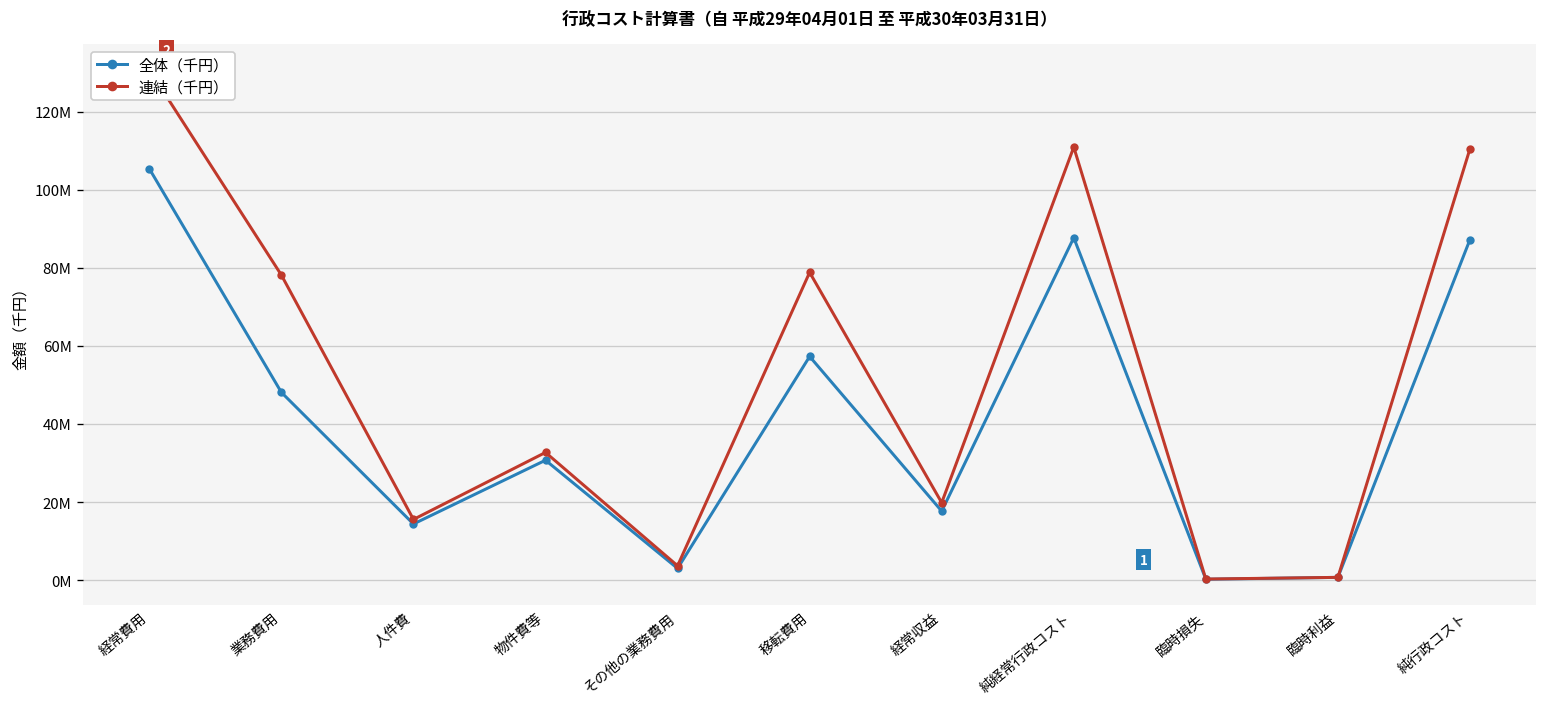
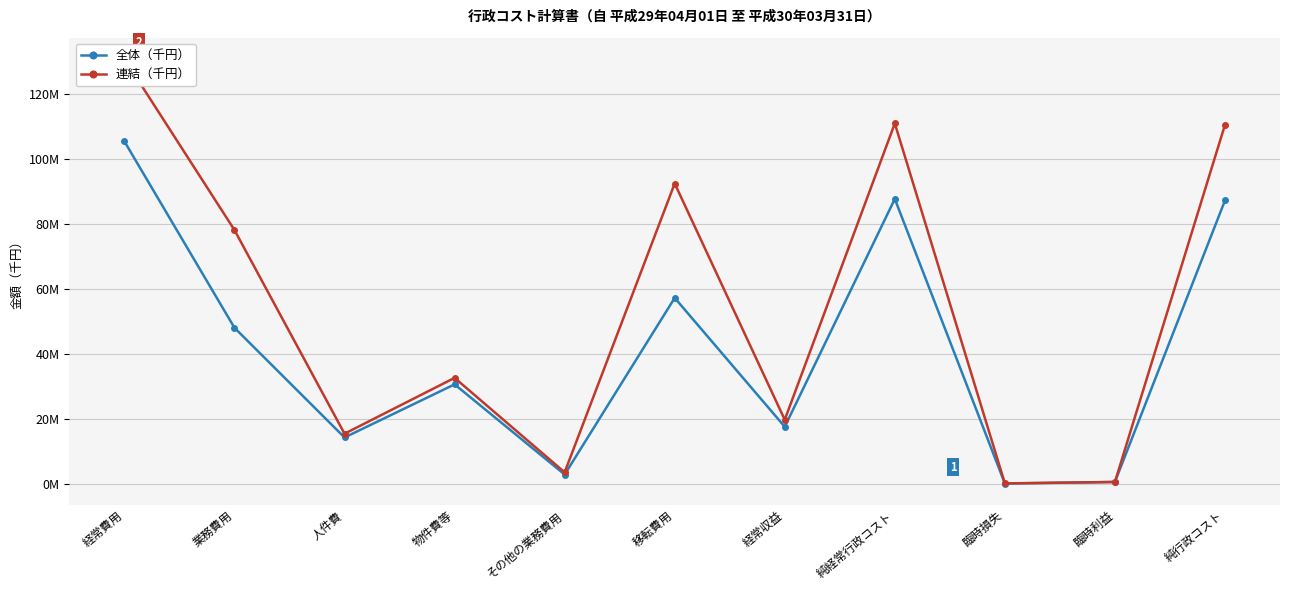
連結（千円）, 移転費用: 79000000 -> 92000000
